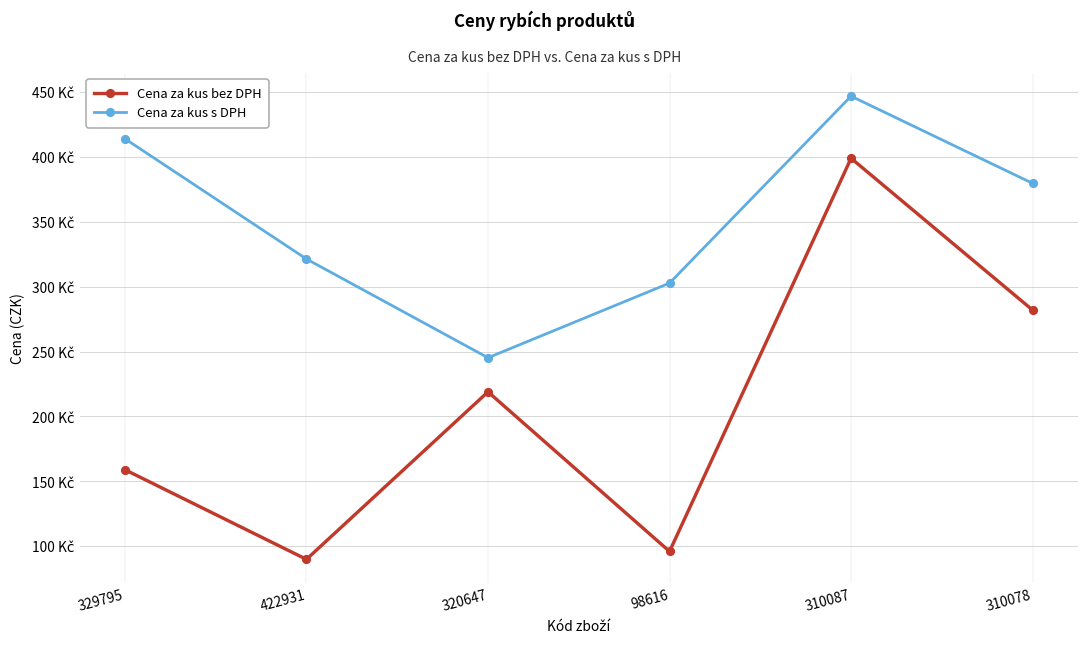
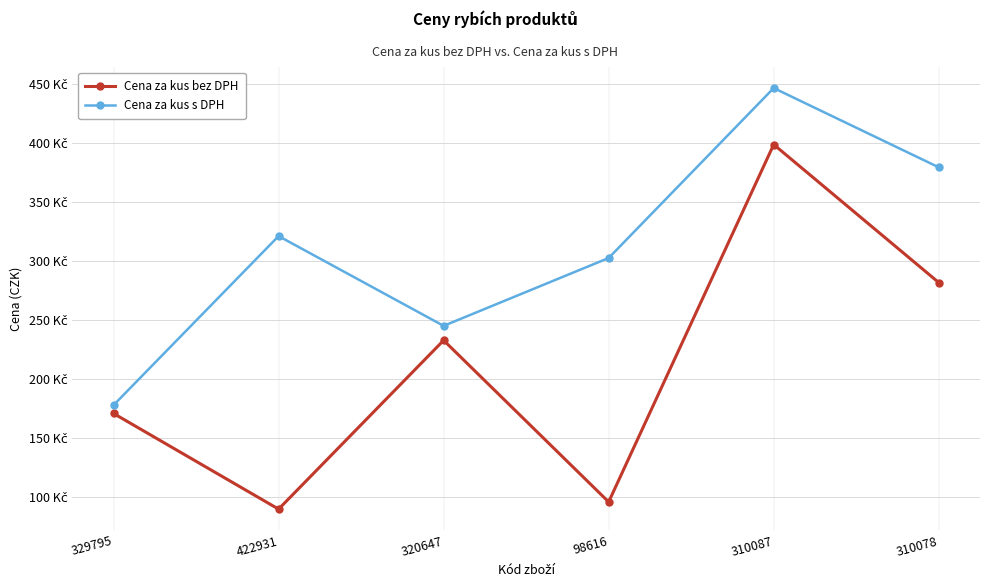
Cena za kus bez DPH, 329795: 159 Kč -> 171 Kč
Cena za kus s DPH, 329795: 414 Kč -> 178 Kč
Cena za kus bez DPH, 320647: 219 Kč -> 233 Kč
